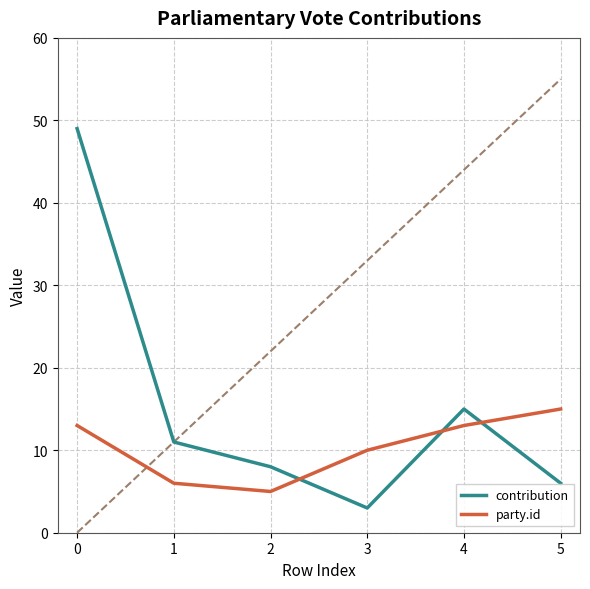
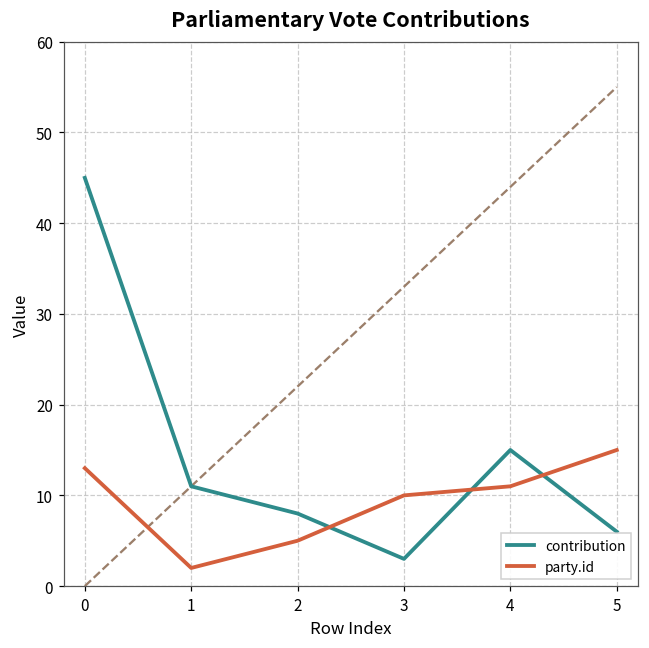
contribution, 0: 49 -> 45
party.id, 1: 6 -> 2
party.id, 4: 13 -> 11
